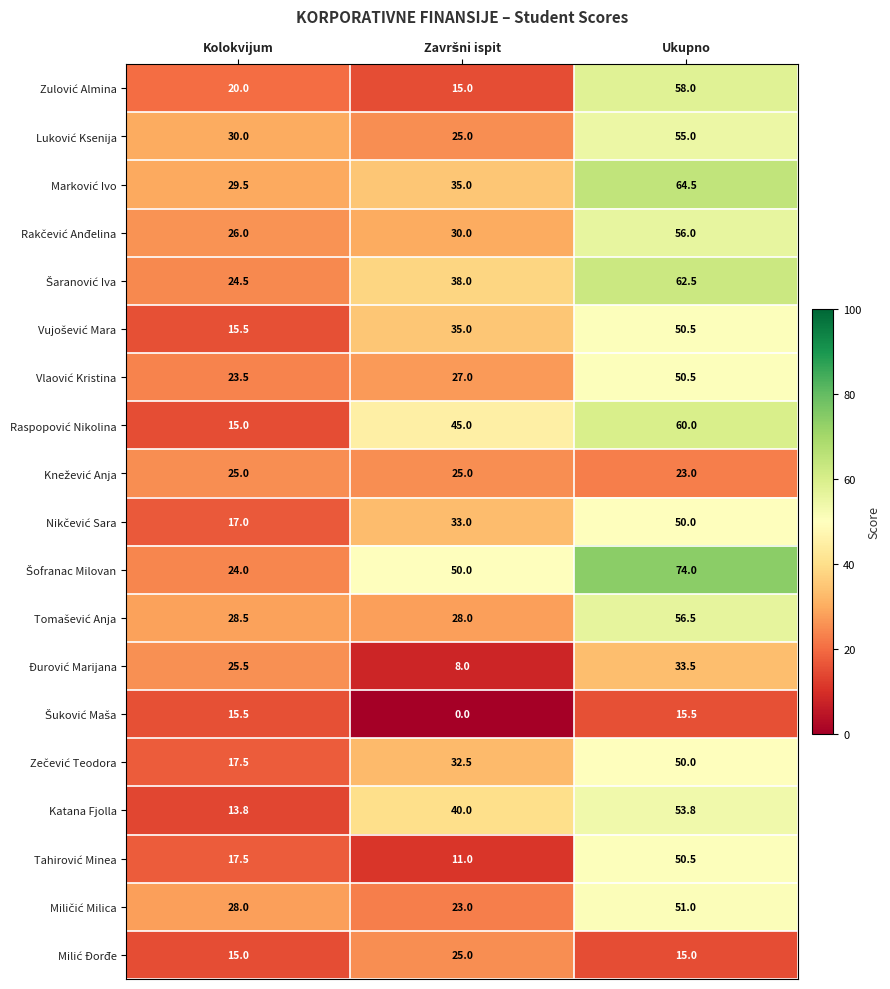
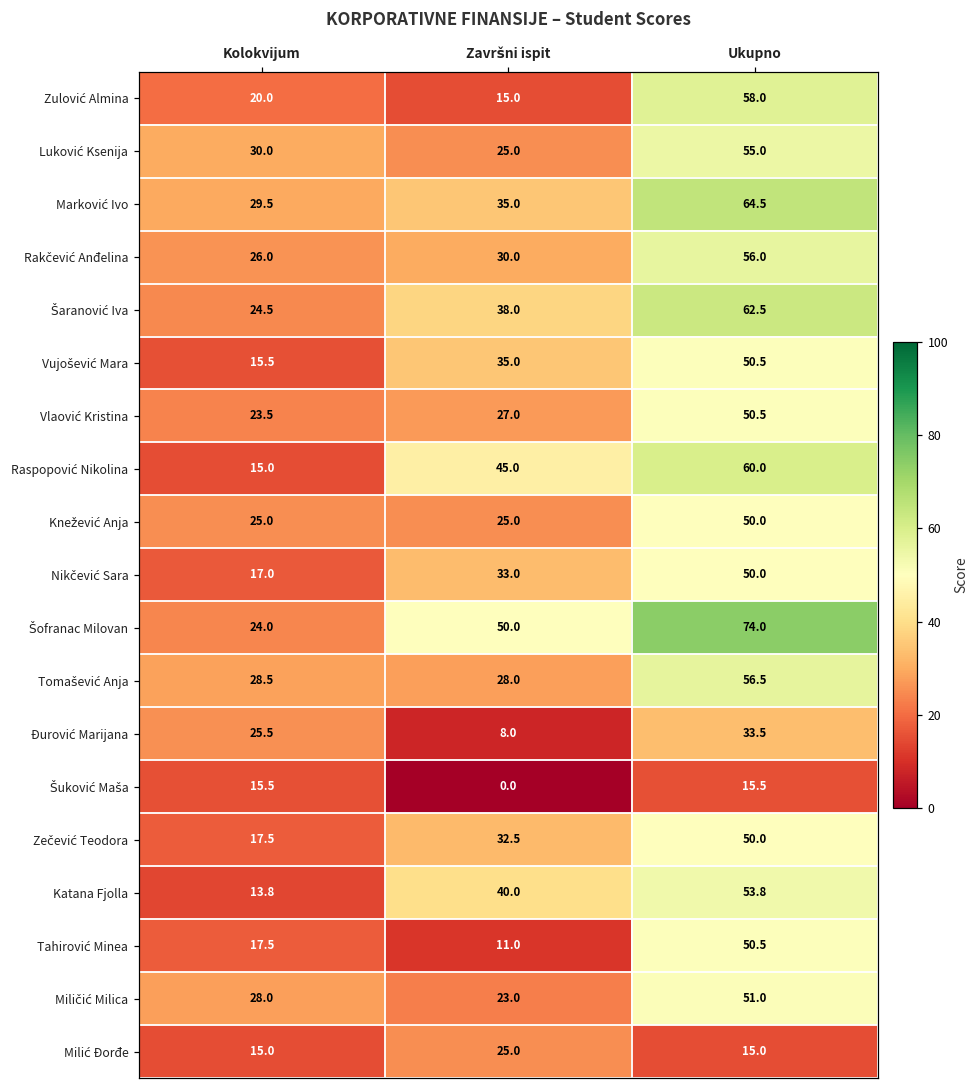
Knežević Anja, Ukupno: 23.0 -> 50.0
